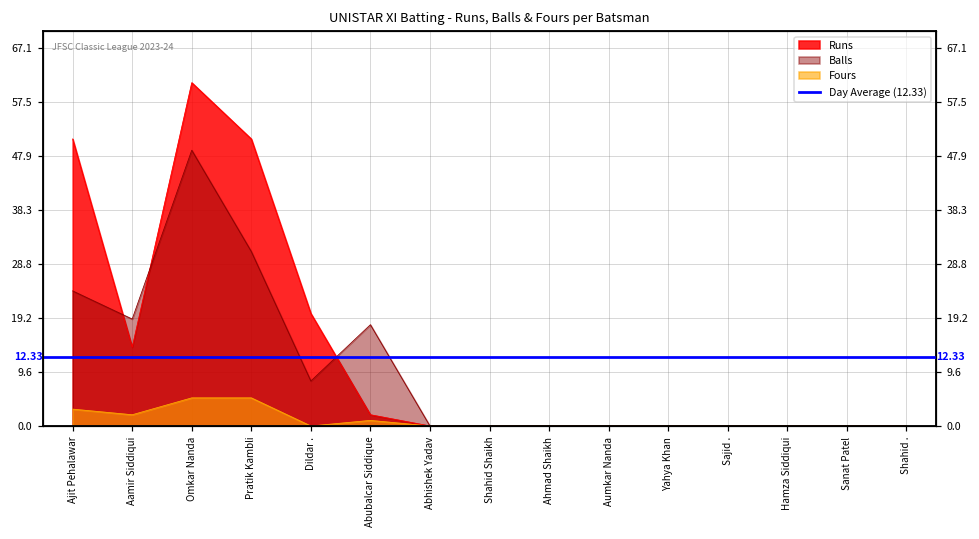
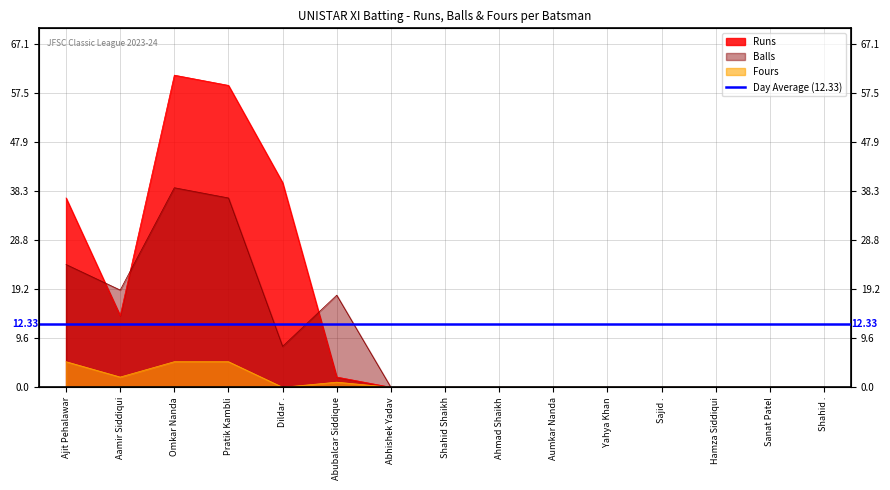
Runs, Ajit Pehalawar: 51 -> 37
Fours, Ajit Pehalawar: 3 -> 5
Balls, Omkar Nanda: 49 -> 39
Runs, Pratik Kambli: 51 -> 59
Balls, Pratik Kambli: 31 -> 37
Runs, Dildar .: 20 -> 40
